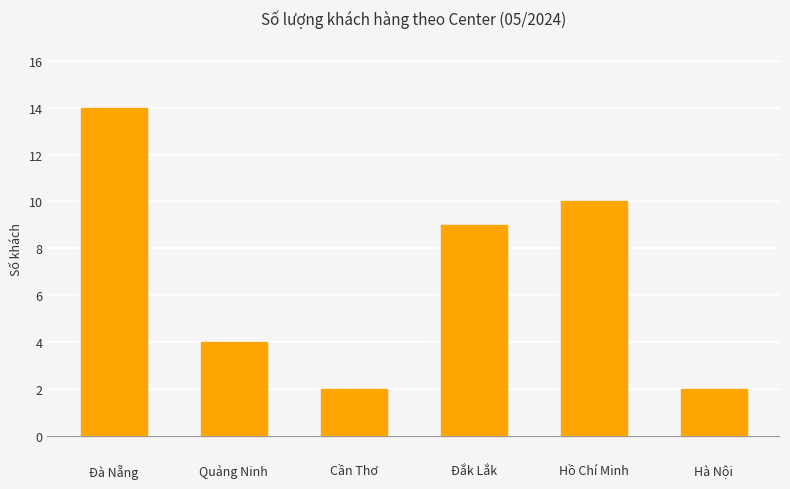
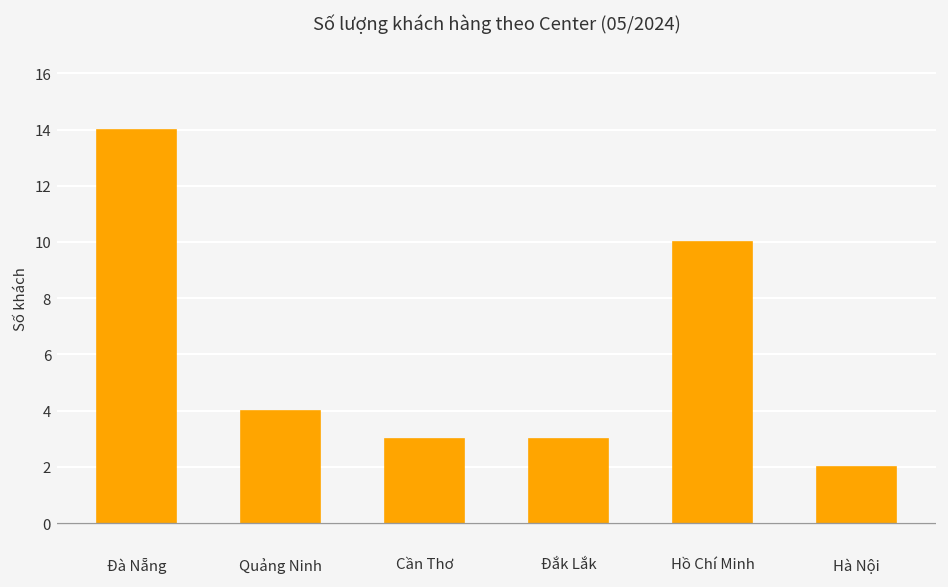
Cần Thơ: 2 -> 3
Đắk Lắk: 9 -> 3
